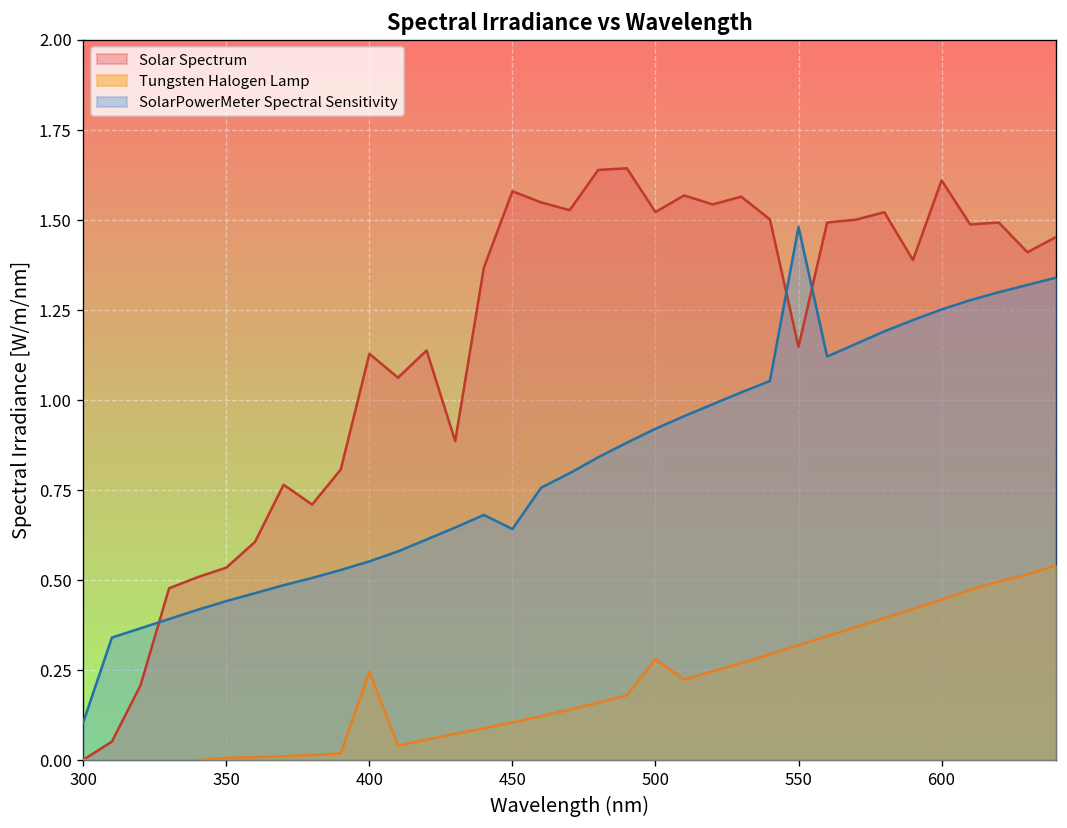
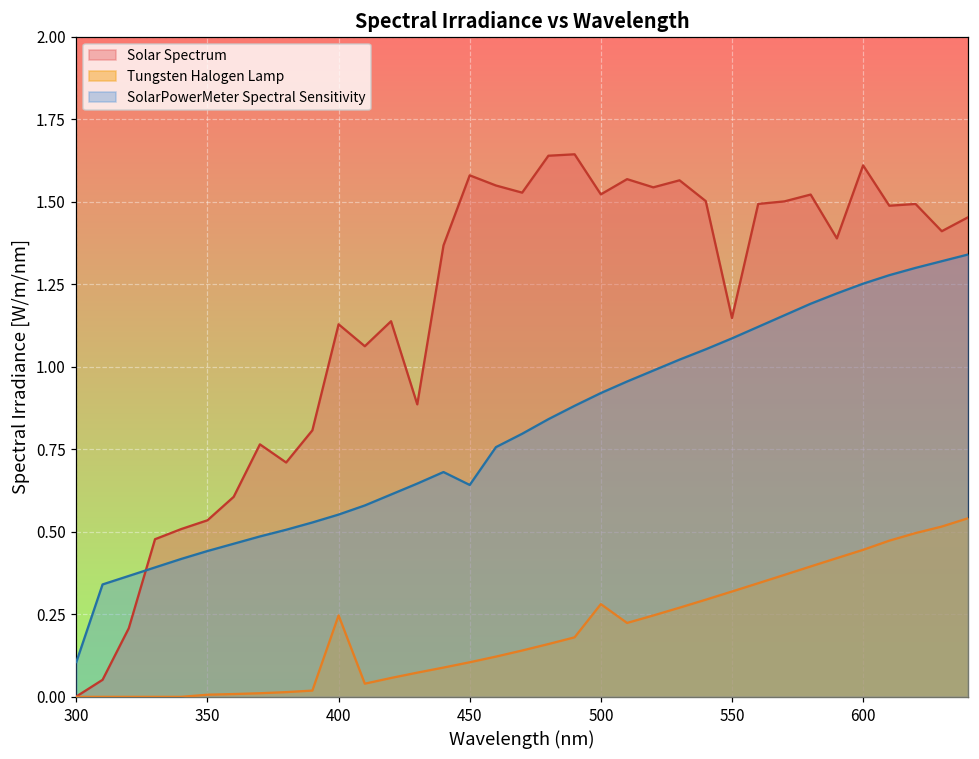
SolarPowerMeter Spectral Sensitivity, 550: 1.48 -> 1.09
